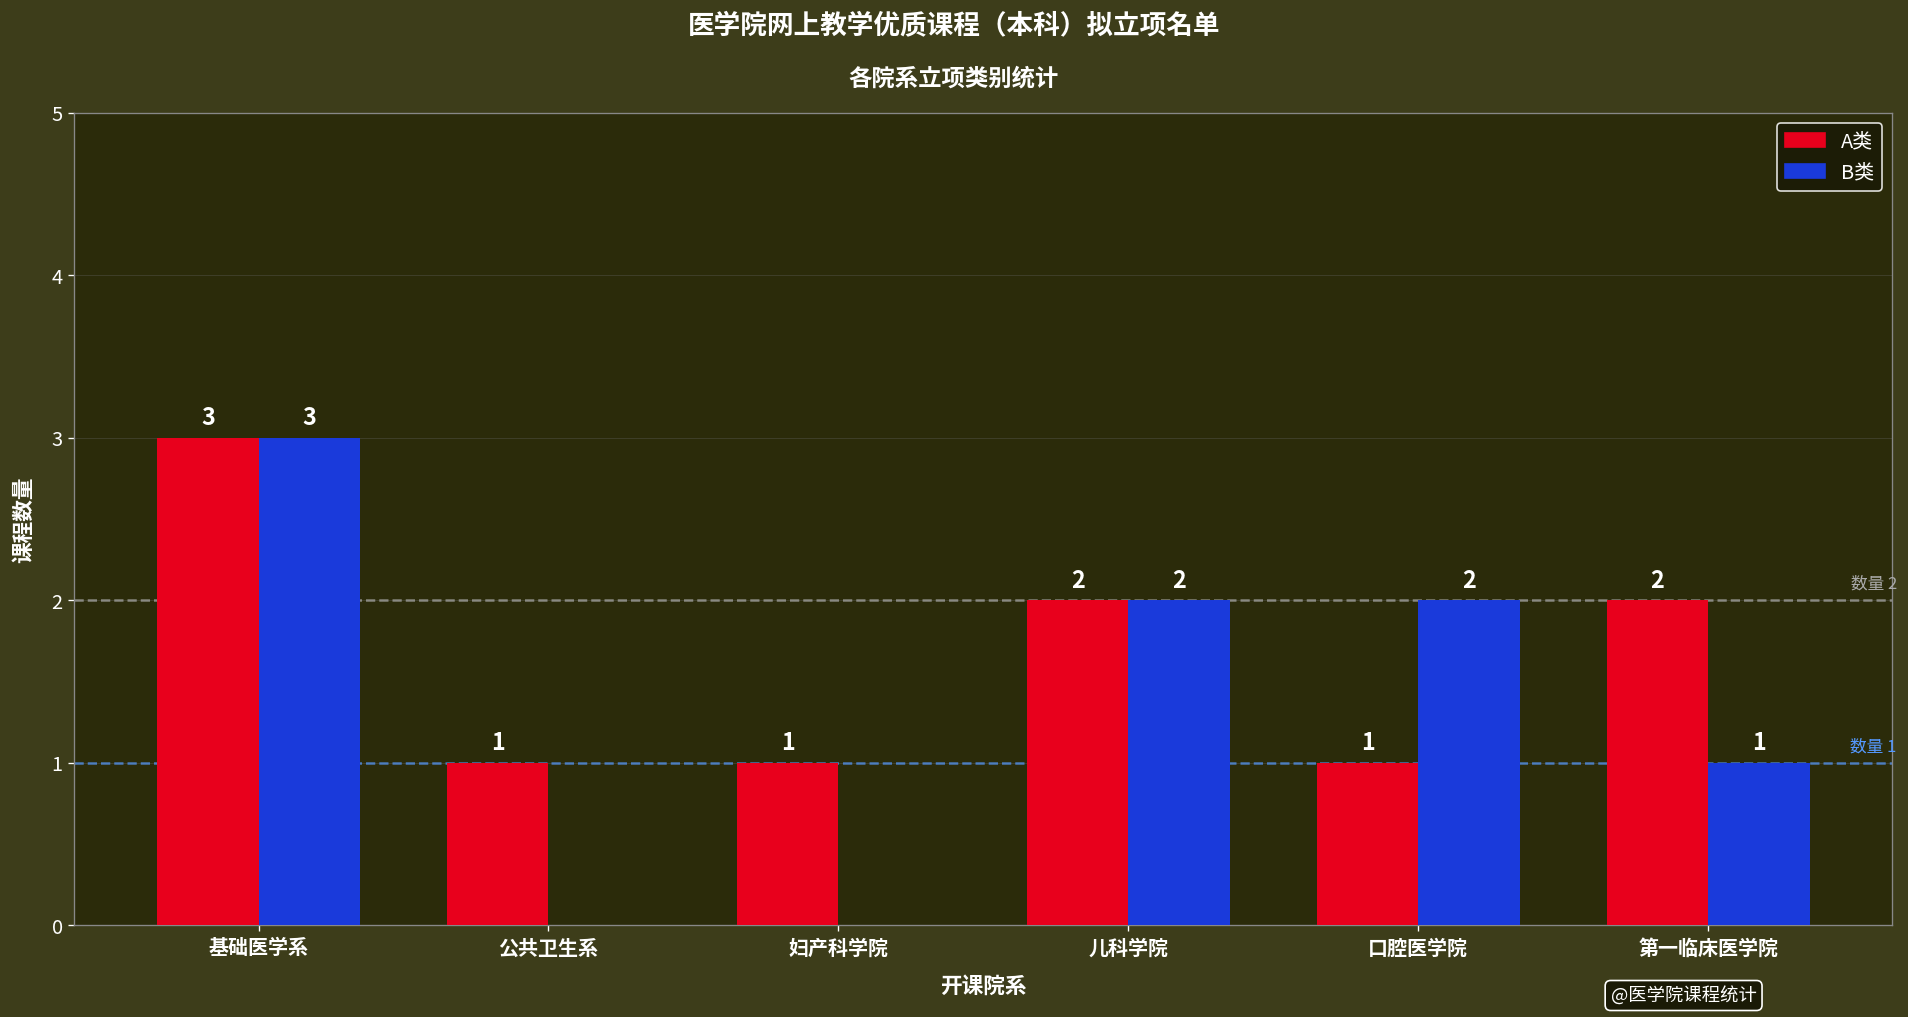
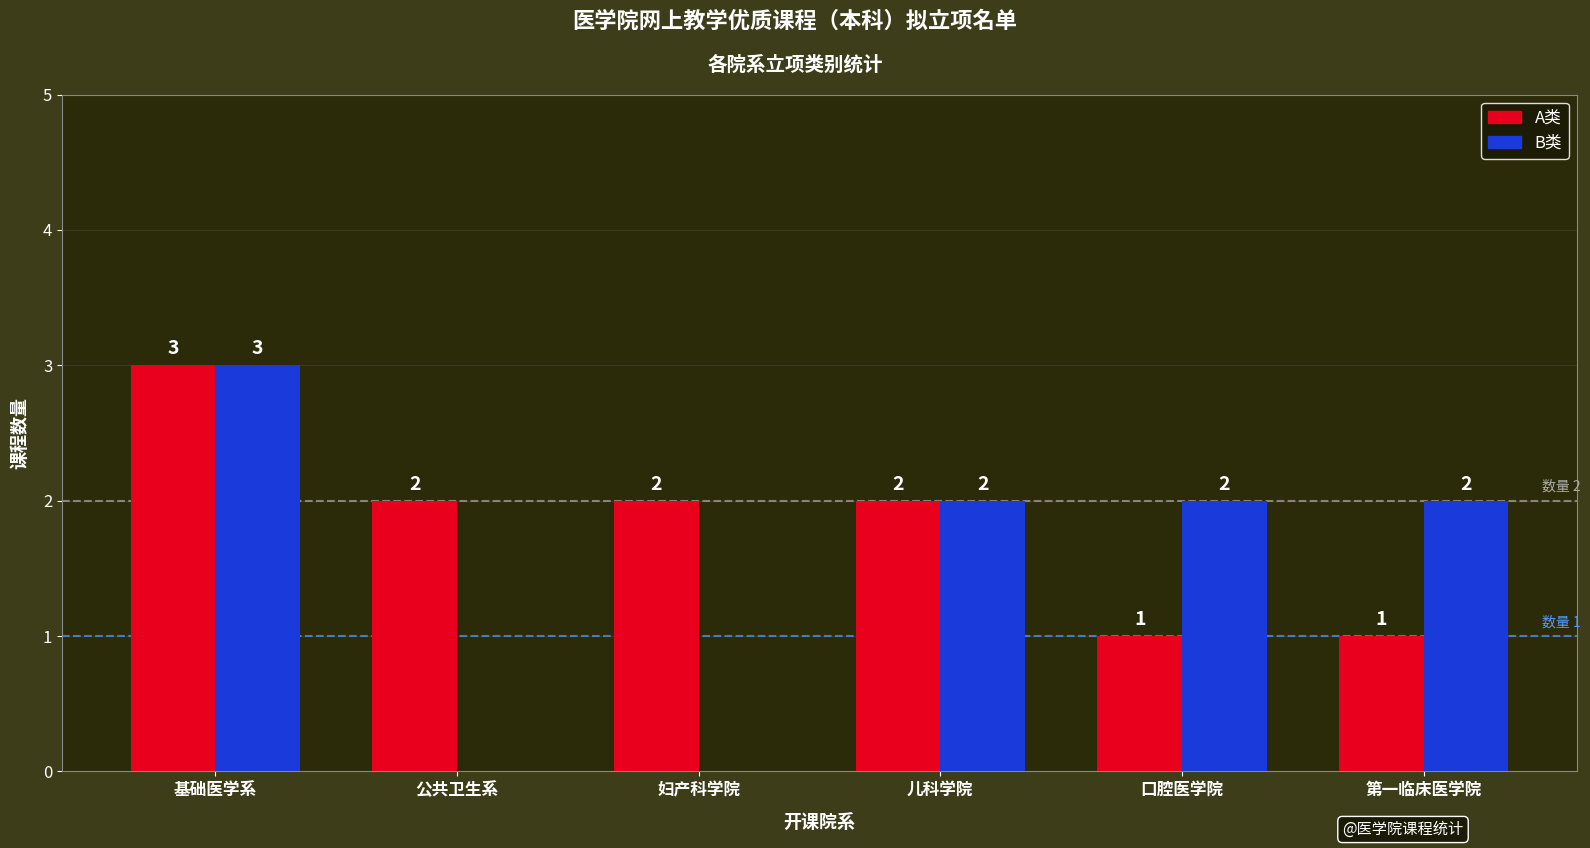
A类, 公共卫生系: 1 -> 2
A类, 妇产科学院: 1 -> 2
A类, 第一临床医学院: 2 -> 1
B类, 第一临床医学院: 1 -> 2
